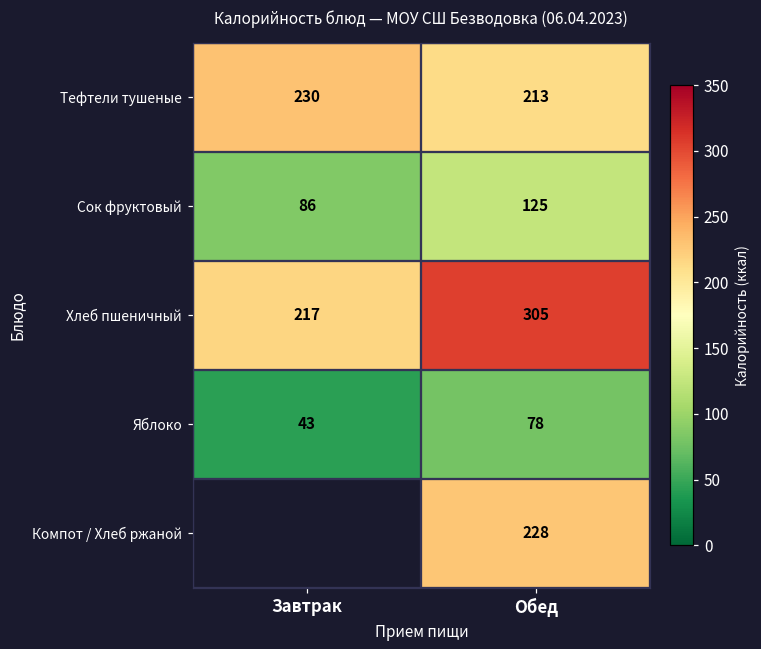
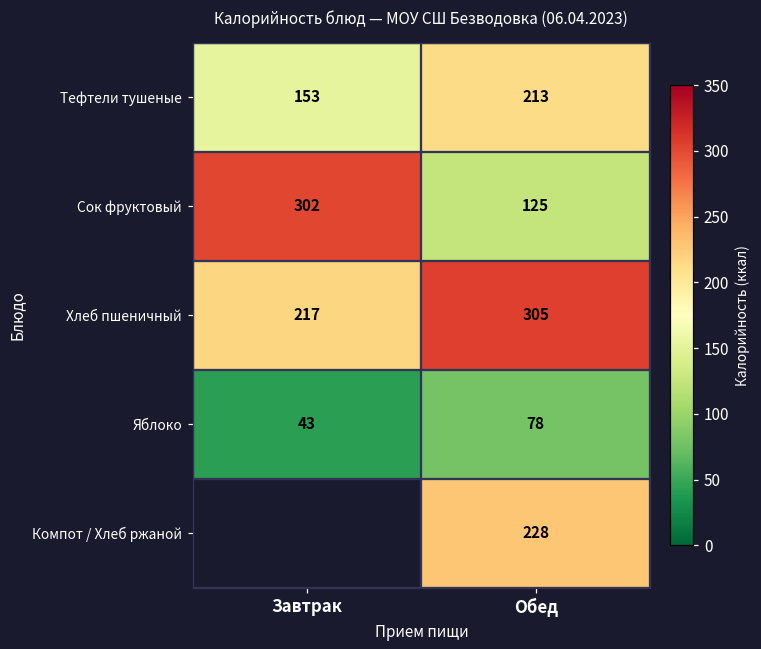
Тефтели тушеные, Завтрак: 230 -> 153
Сок фруктовый, Завтрак: 86 -> 302
